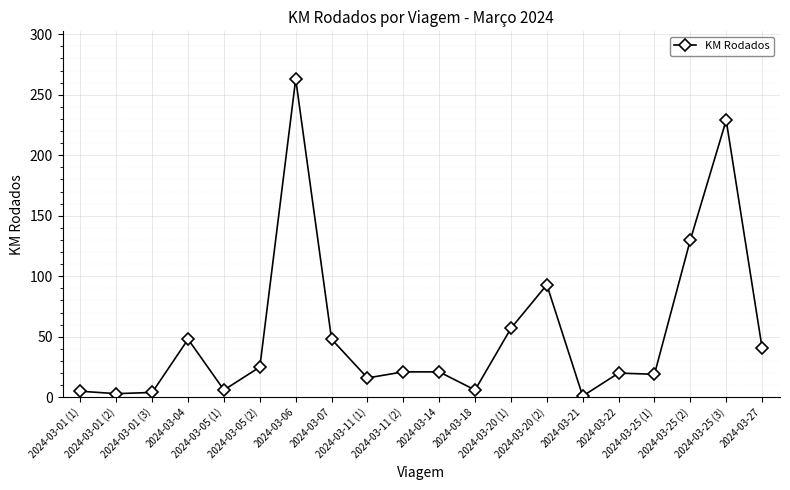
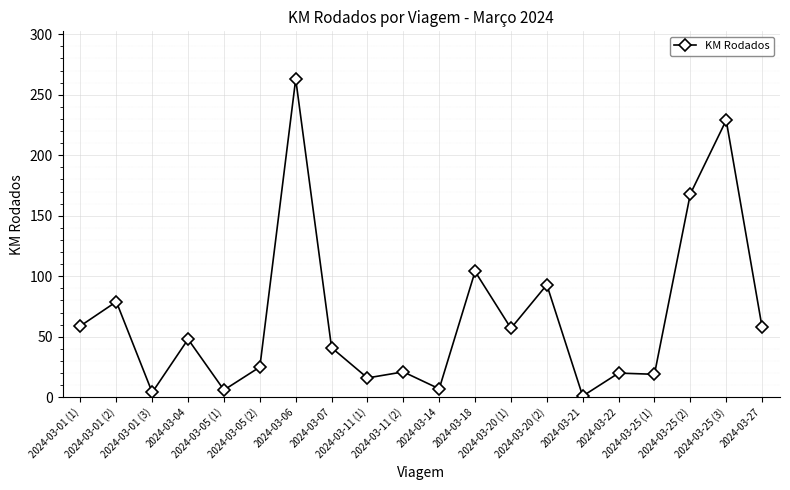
2024-03-01 (1): 5 -> 59
2024-03-01 (2): 3 -> 79
2024-03-07: 48 -> 41
2024-03-14: 21 -> 7
2024-03-18: 6 -> 104
2024-03-25 (2): 130 -> 168
2024-03-27: 41 -> 58
